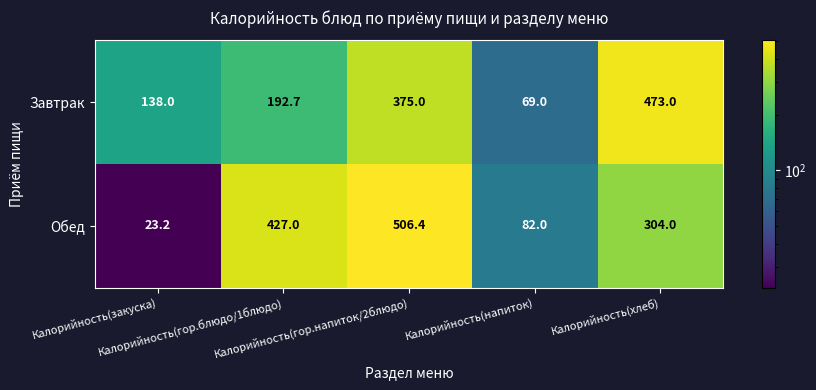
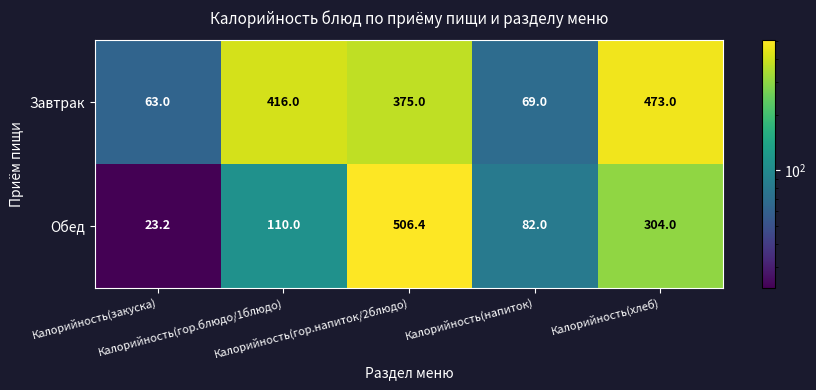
Завтрак, Калорийность(закуска): 138.0 -> 63.0
Завтрак, Калорийность(гор.блюдо/1блюдо): 192.7 -> 416.0
Обед, Калорийность(гор.блюдо/1блюдо): 427.0 -> 110.0
